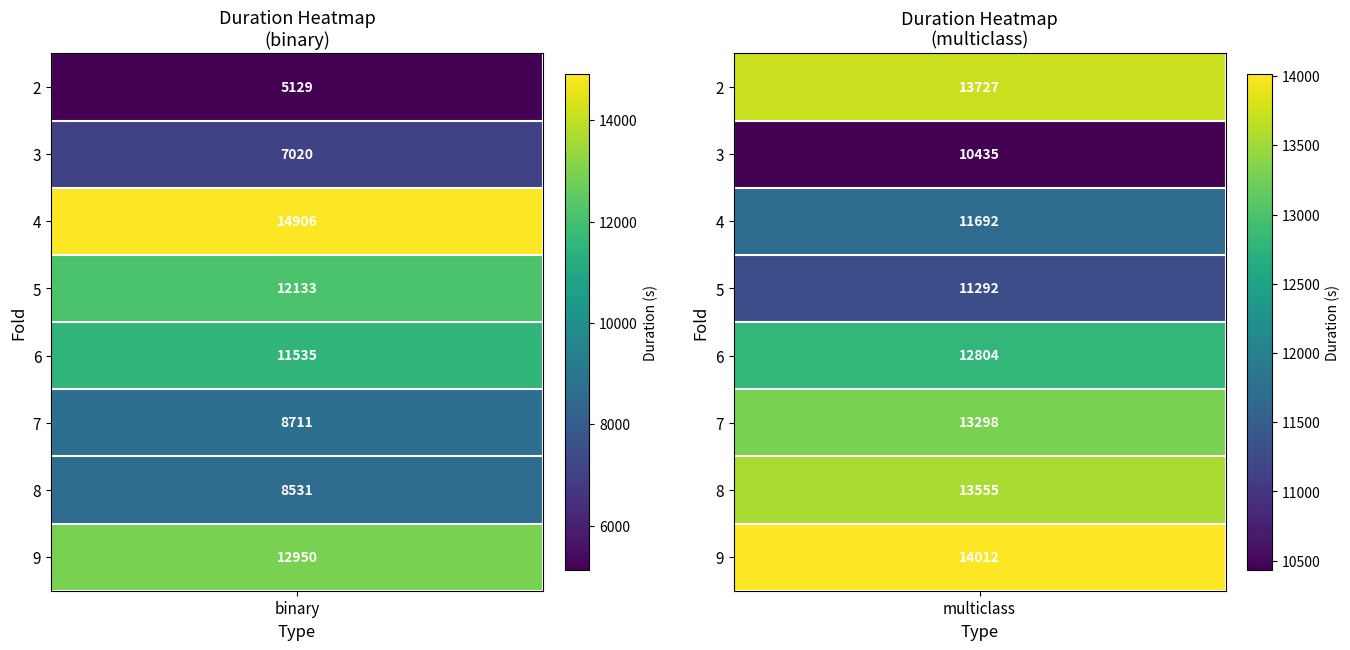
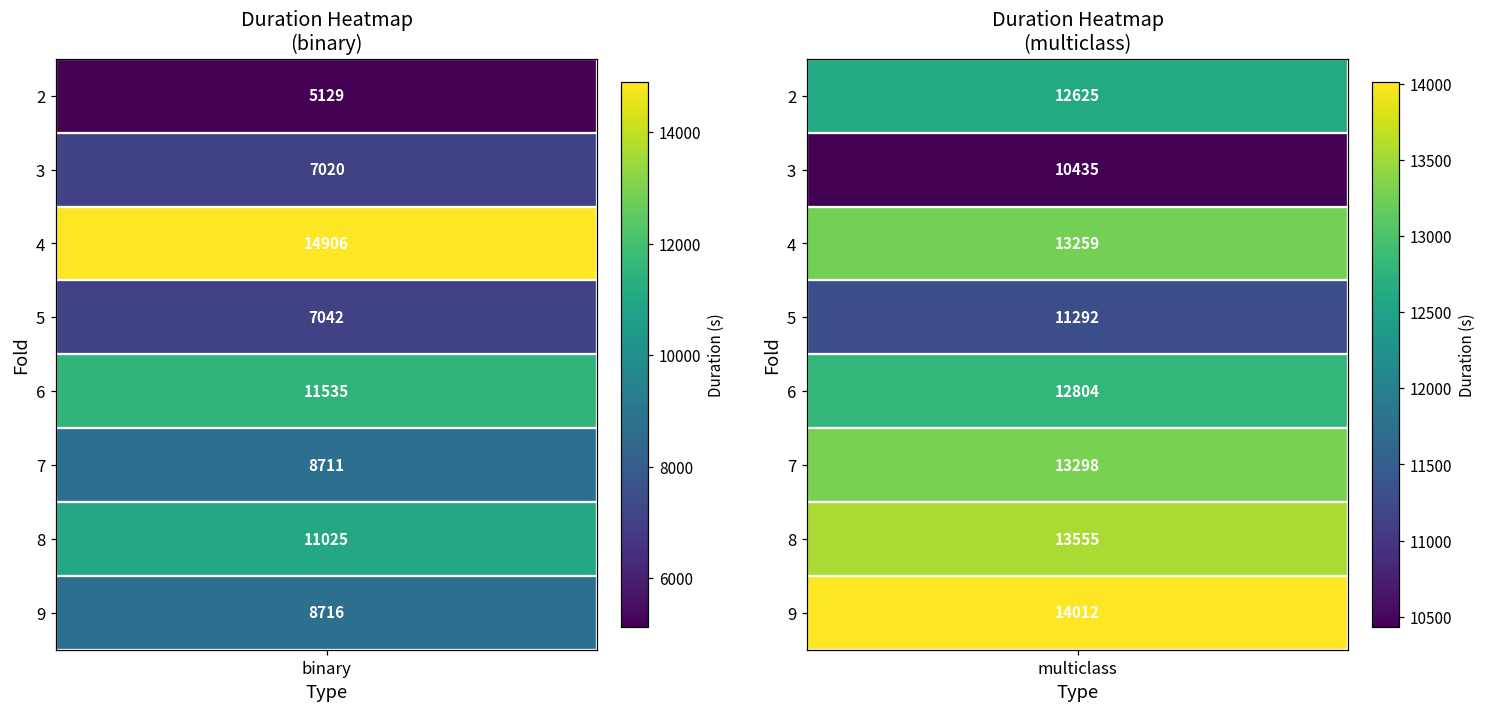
Duration Heatmap (binary), 5, binary: 12133 -> 7042
Duration Heatmap (binary), 8, binary: 8531 -> 11025
Duration Heatmap (binary), 9, binary: 12950 -> 8716
Duration Heatmap (multiclass), 2, multiclass: 13727 -> 12625
Duration Heatmap (multiclass), 4, multiclass: 11692 -> 13259
